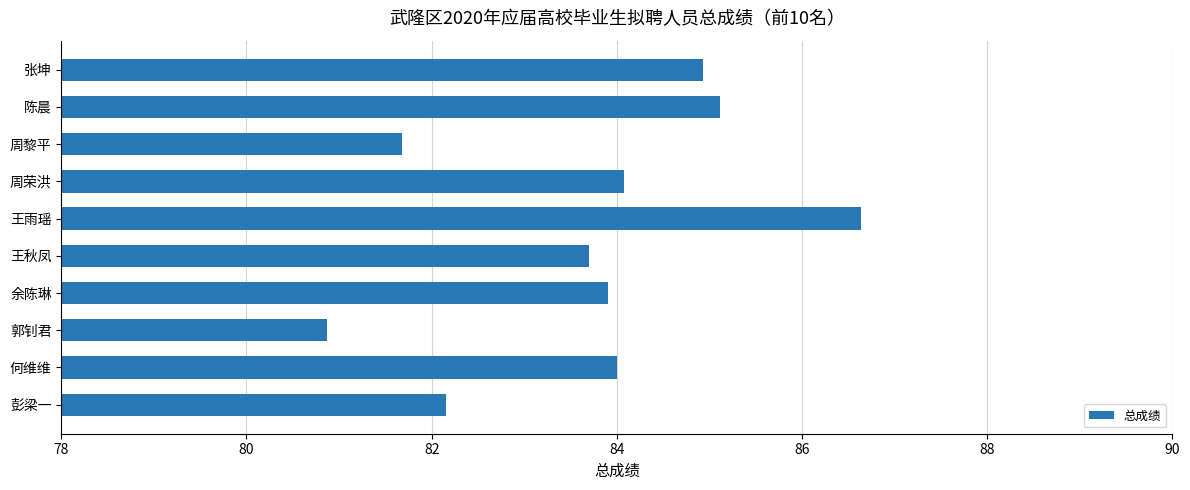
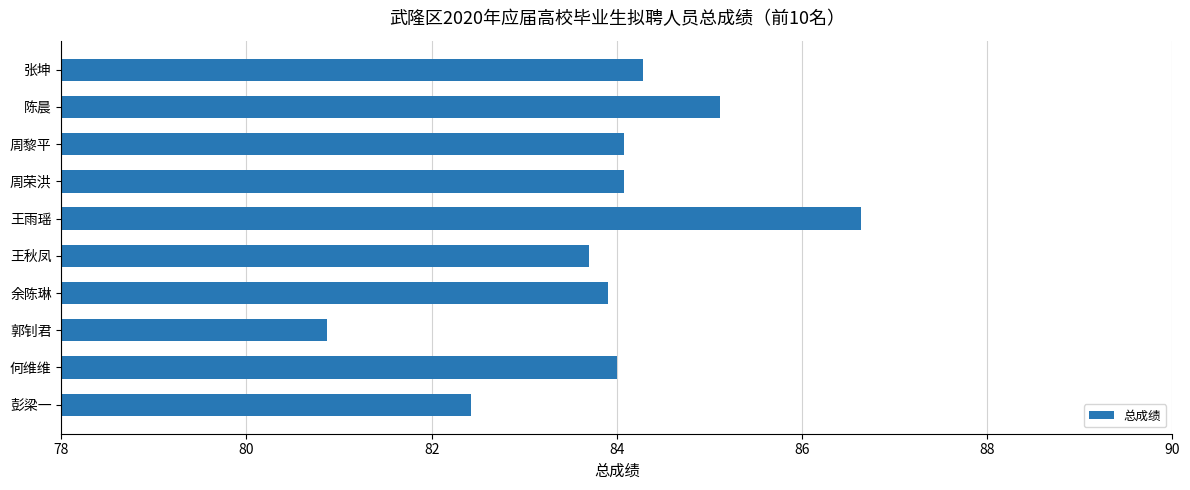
张坤: 84.9 -> 84.3
周黎平: 81.7 -> 84.1
彭梁一: 82.2 -> 82.4
